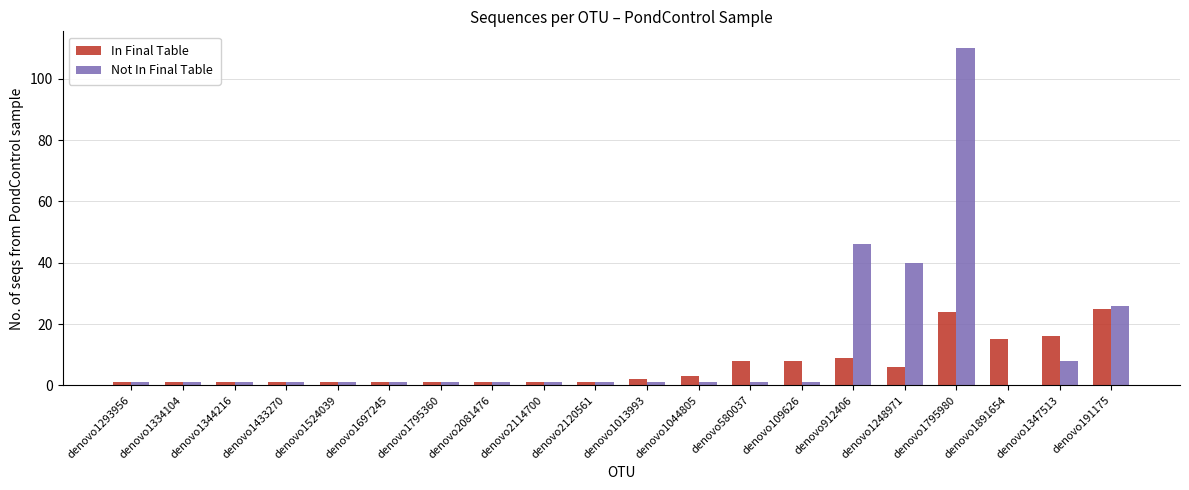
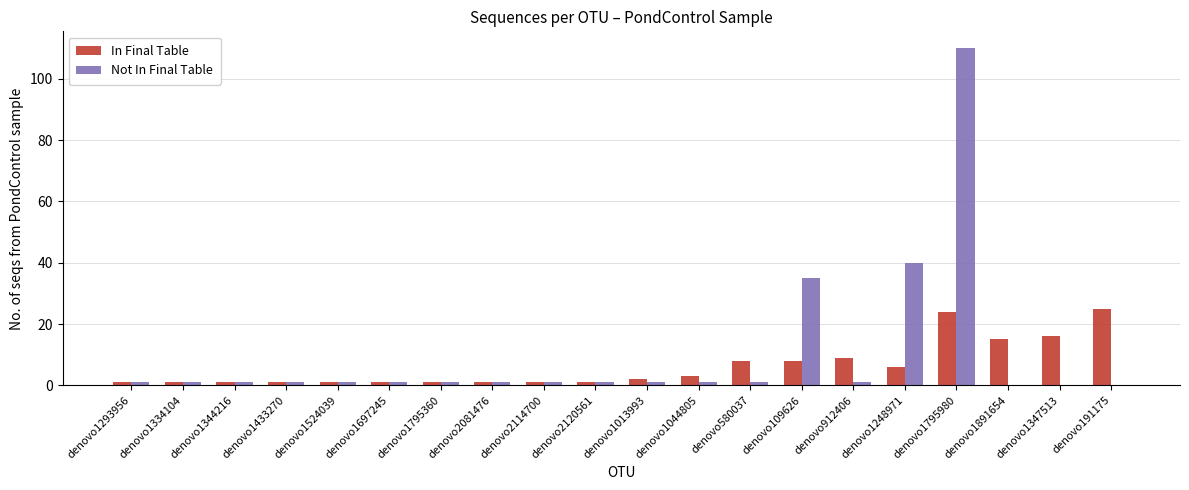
Not In Final Table, denovo109626: 1 -> 35
Not In Final Table, denovo912406: 46 -> 1
Not In Final Table, denovo1347513: 8 -> 0
Not In Final Table, denovo191175: 26 -> 0
